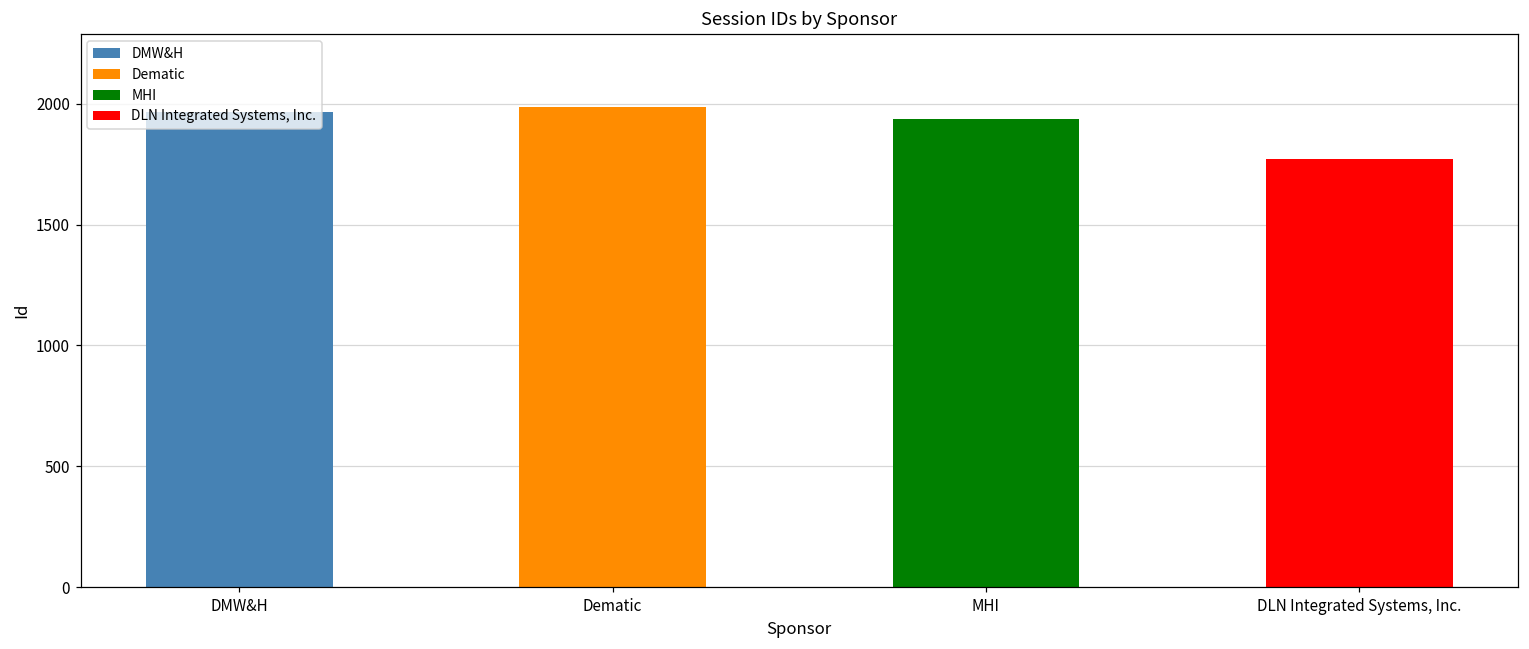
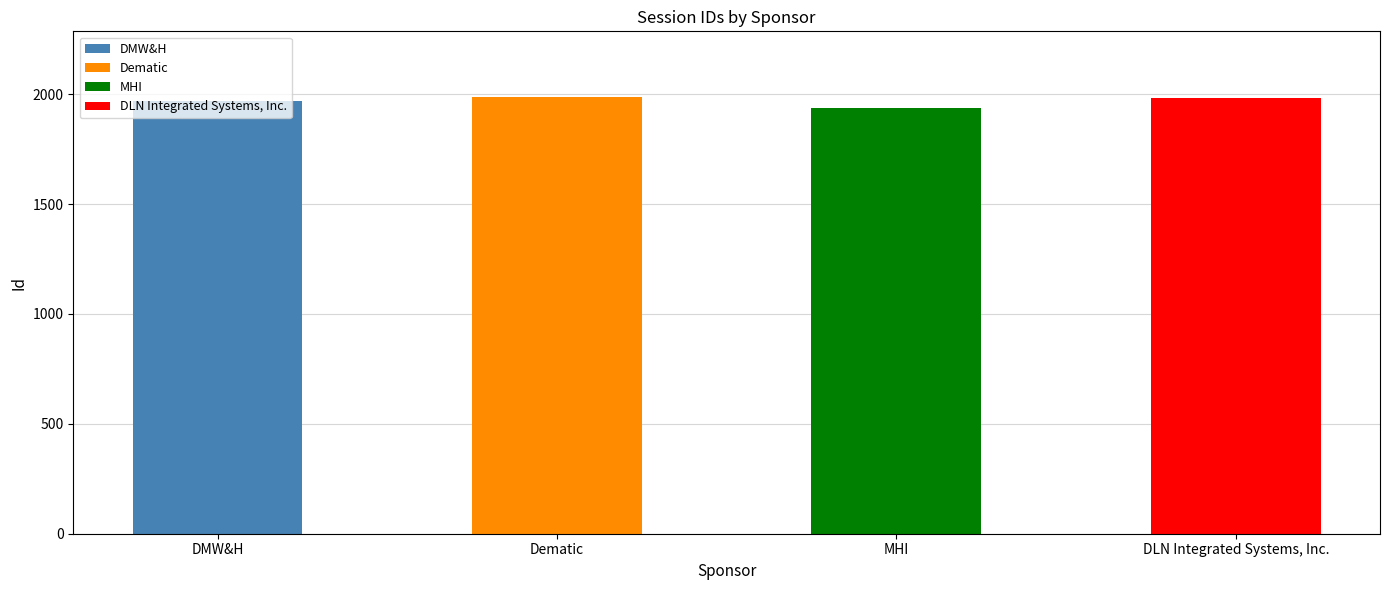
DLN Integrated Systems, Inc.: 1770 -> 1980
